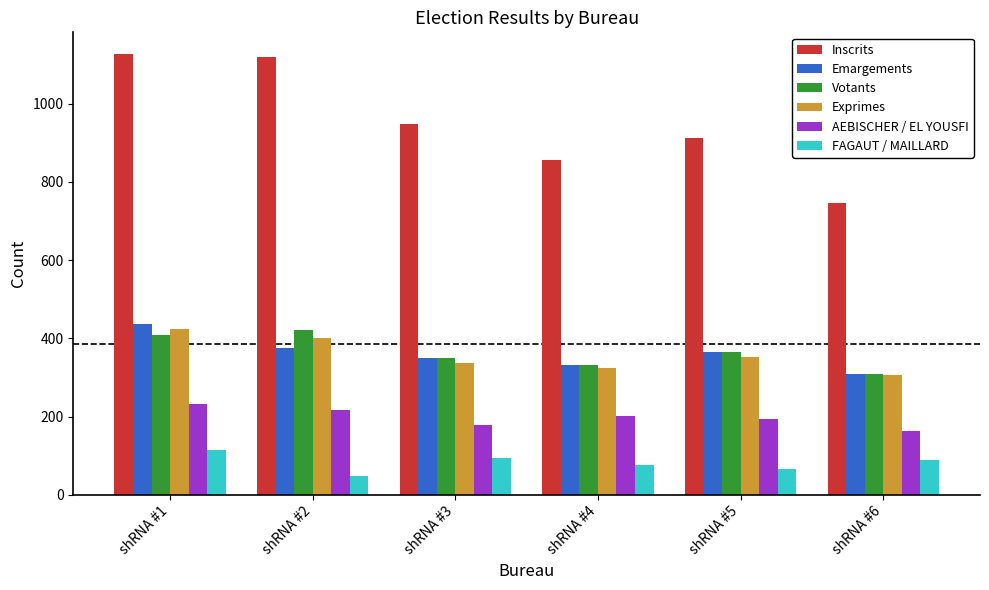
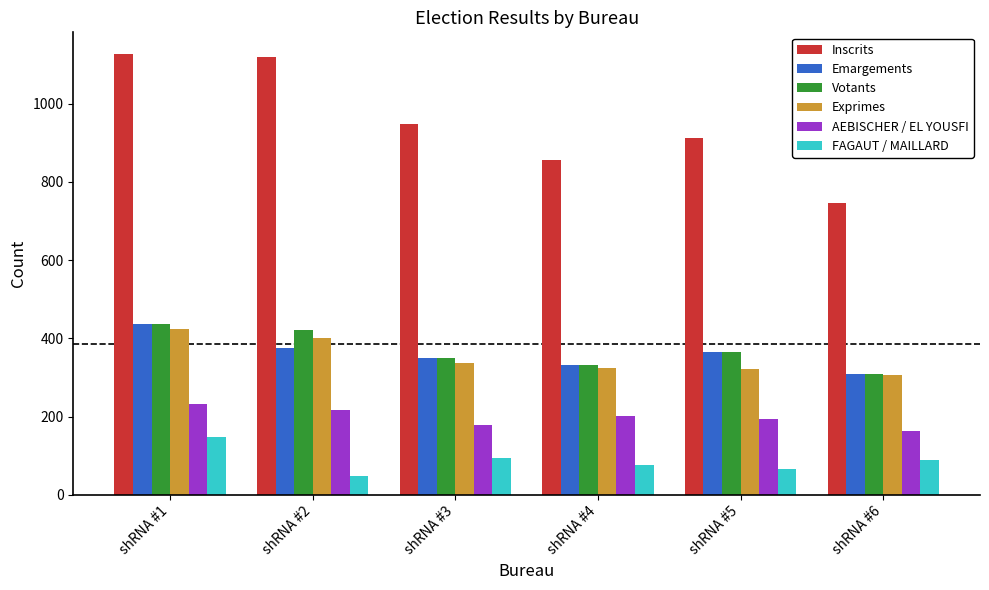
Votants, shRNA #1: 410 -> 440
FAGAUT / MAILLARD, shRNA #1: 110 -> 150
Exprimes, shRNA #5: 350 -> 320
